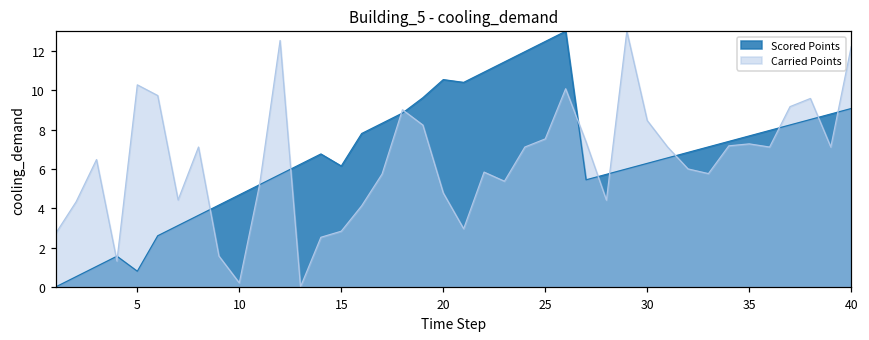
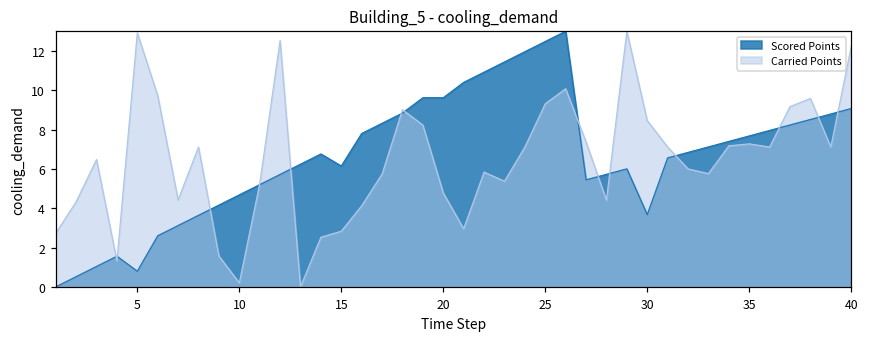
Carried Points, 5: 10.3 -> 12.9
Scored Points, 20: 10.5 -> 9.6
Carried Points, 25: 7.5 -> 9.3
Scored Points, 30: 6.3 -> 3.7
